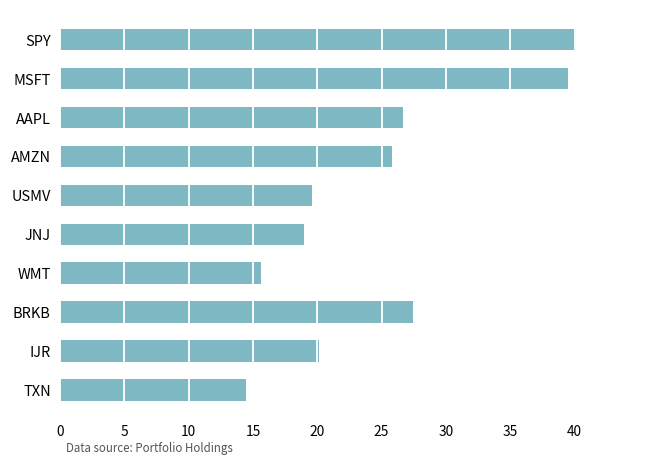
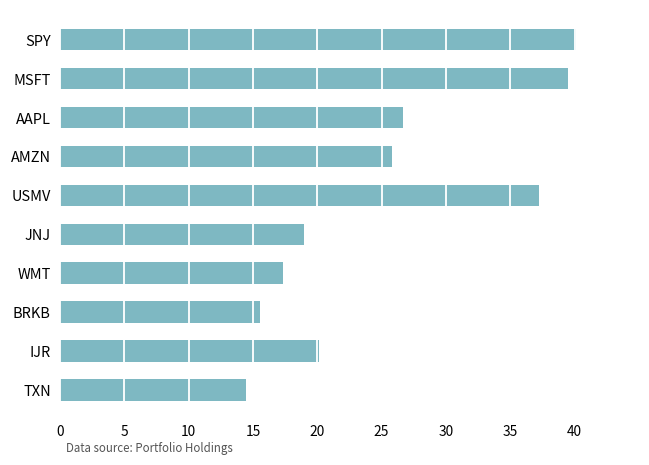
USMV: 19.6 -> 37.2
WMT: 15.6 -> 17.4
BRKB: 27.4 -> 15.5
